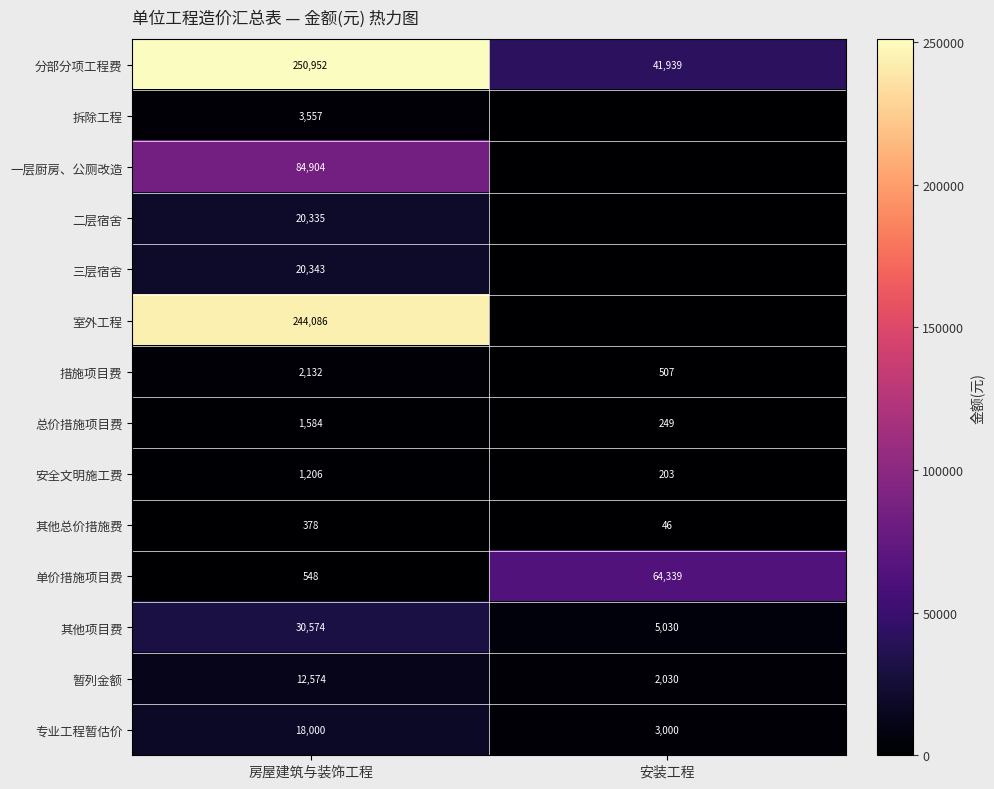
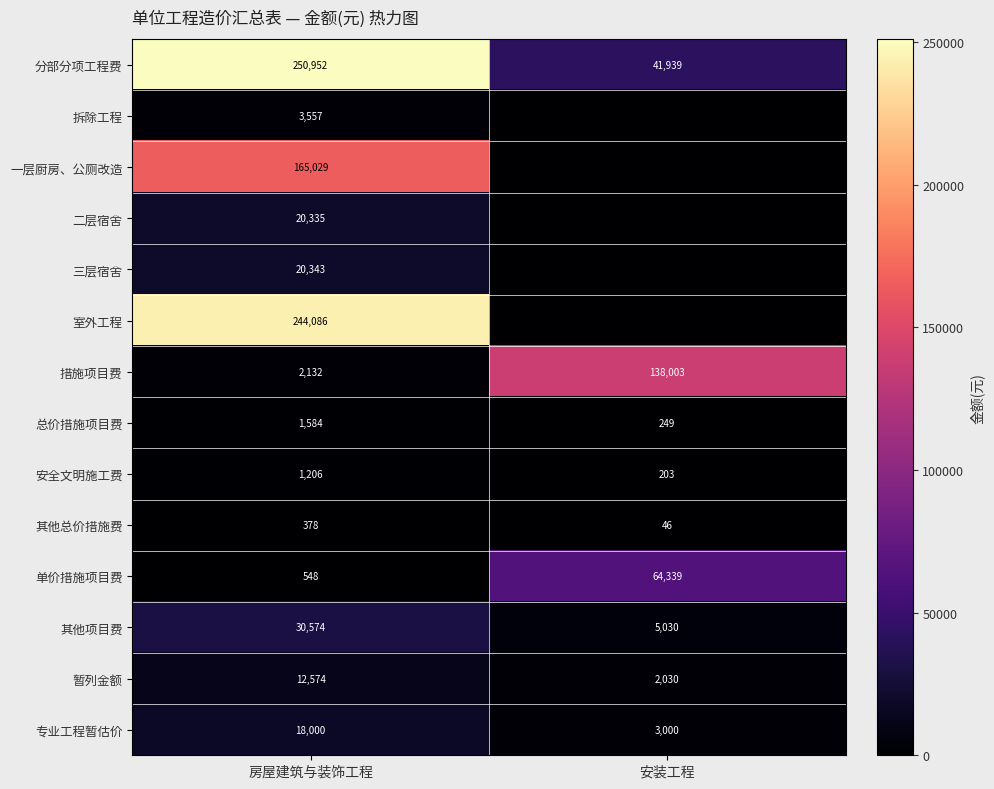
一层厨房、公厕改造, 房屋建筑与装饰工程: 84,904 -> 165,029
措施项目费, 安装工程: 507 -> 138,003
